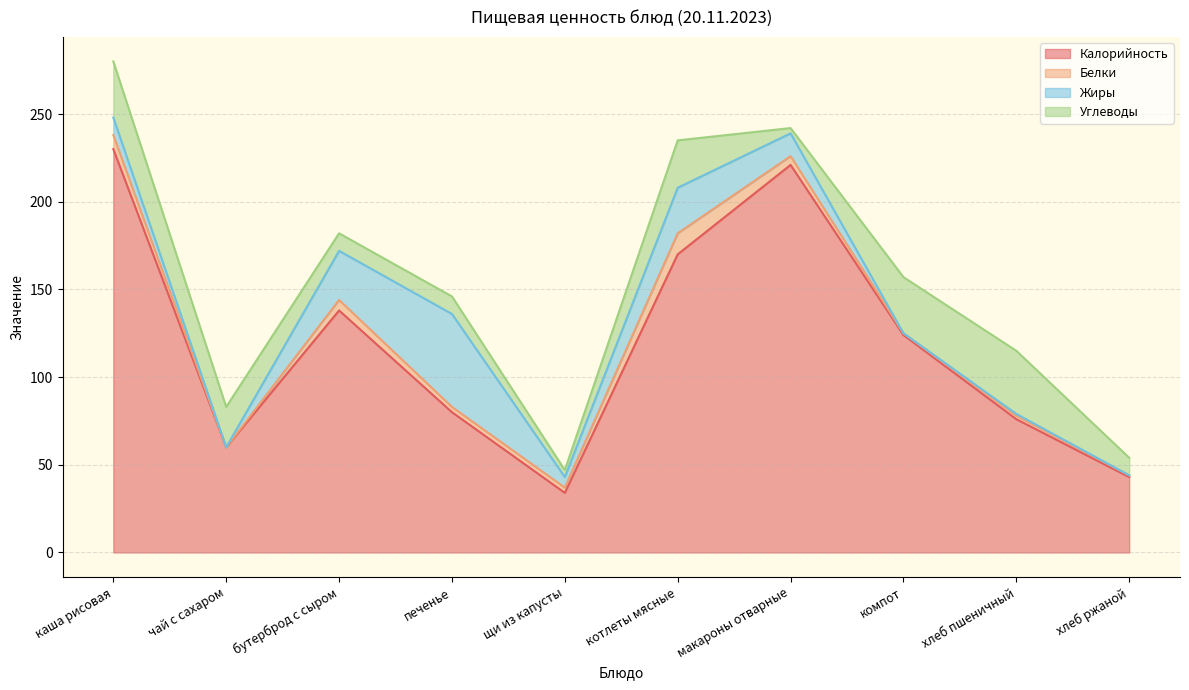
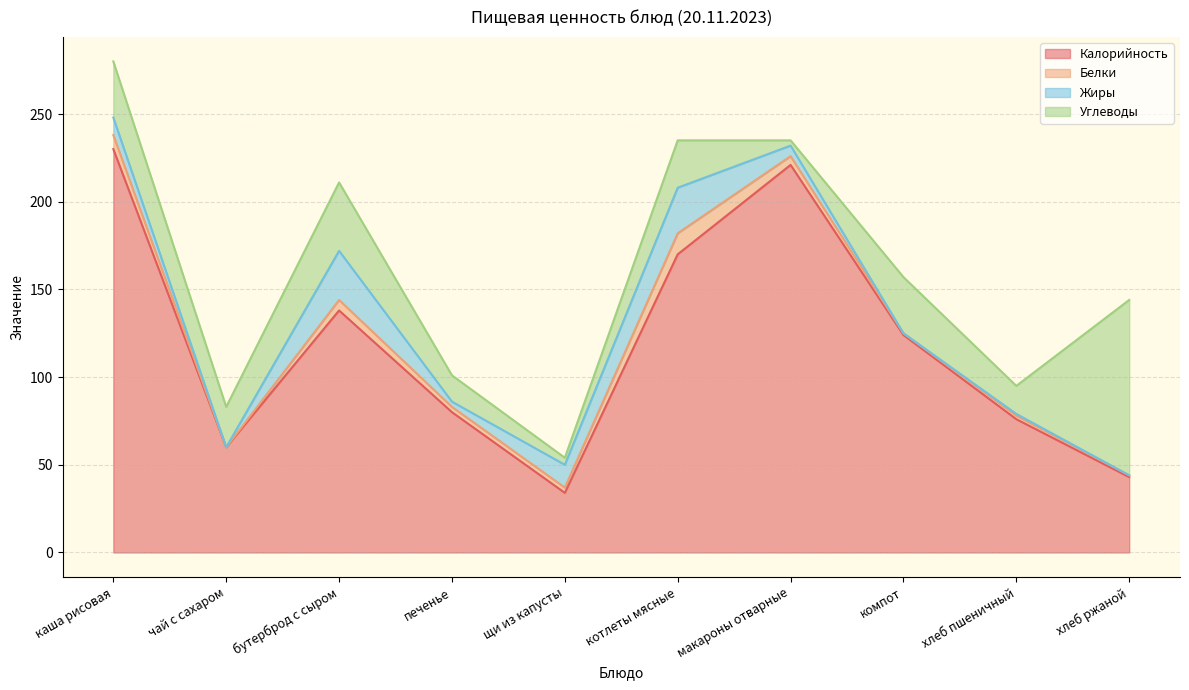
Углеводы, бутерброд с сыром: 10 -> 39
Жиры, печенье: 53 -> 3
Углеводы, печенье: 10 -> 15
Жиры, щи из капусты: 6 -> 13
Жиры, макароны отварные: 13 -> 6
Углеводы, хлеб пшеничный: 36 -> 16
Углеводы, хлеб ржаной: 10 -> 100
